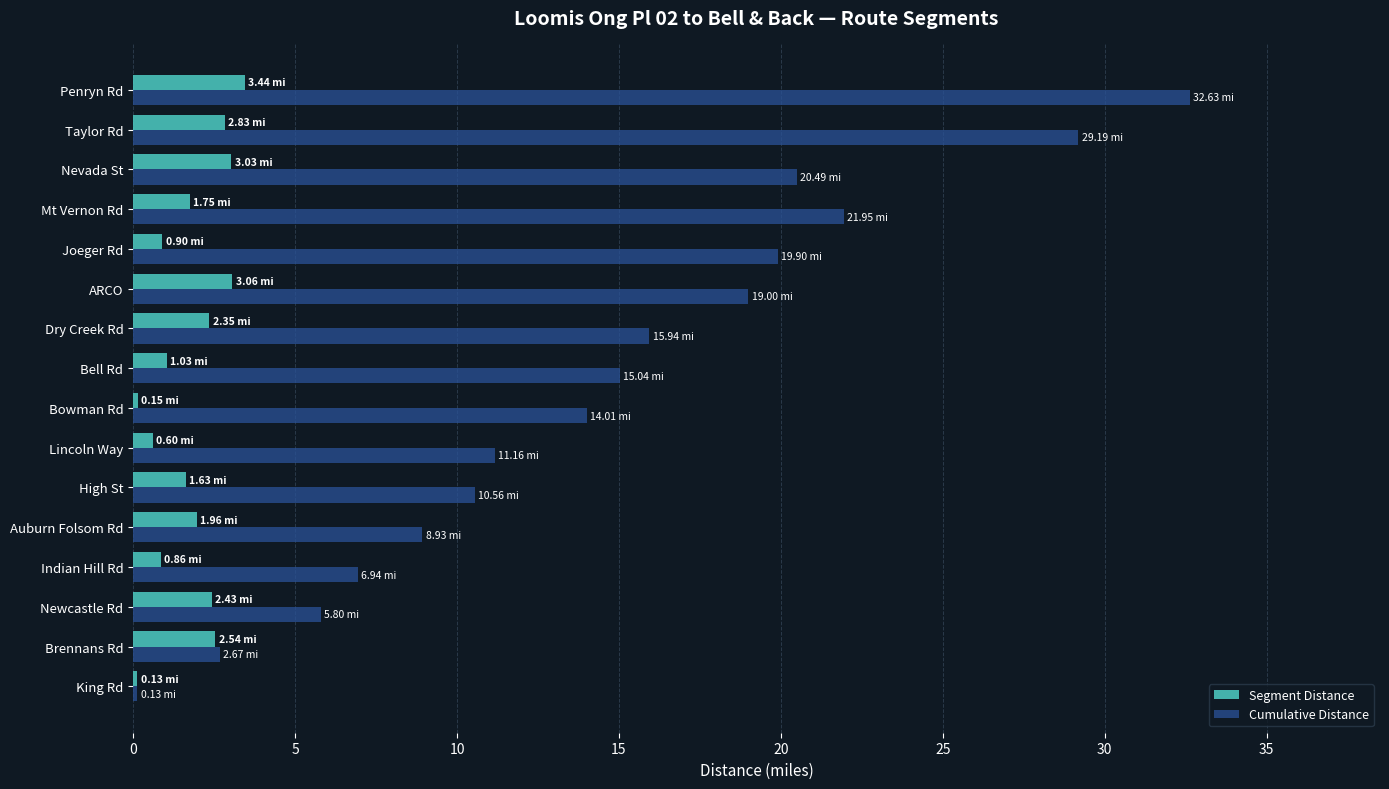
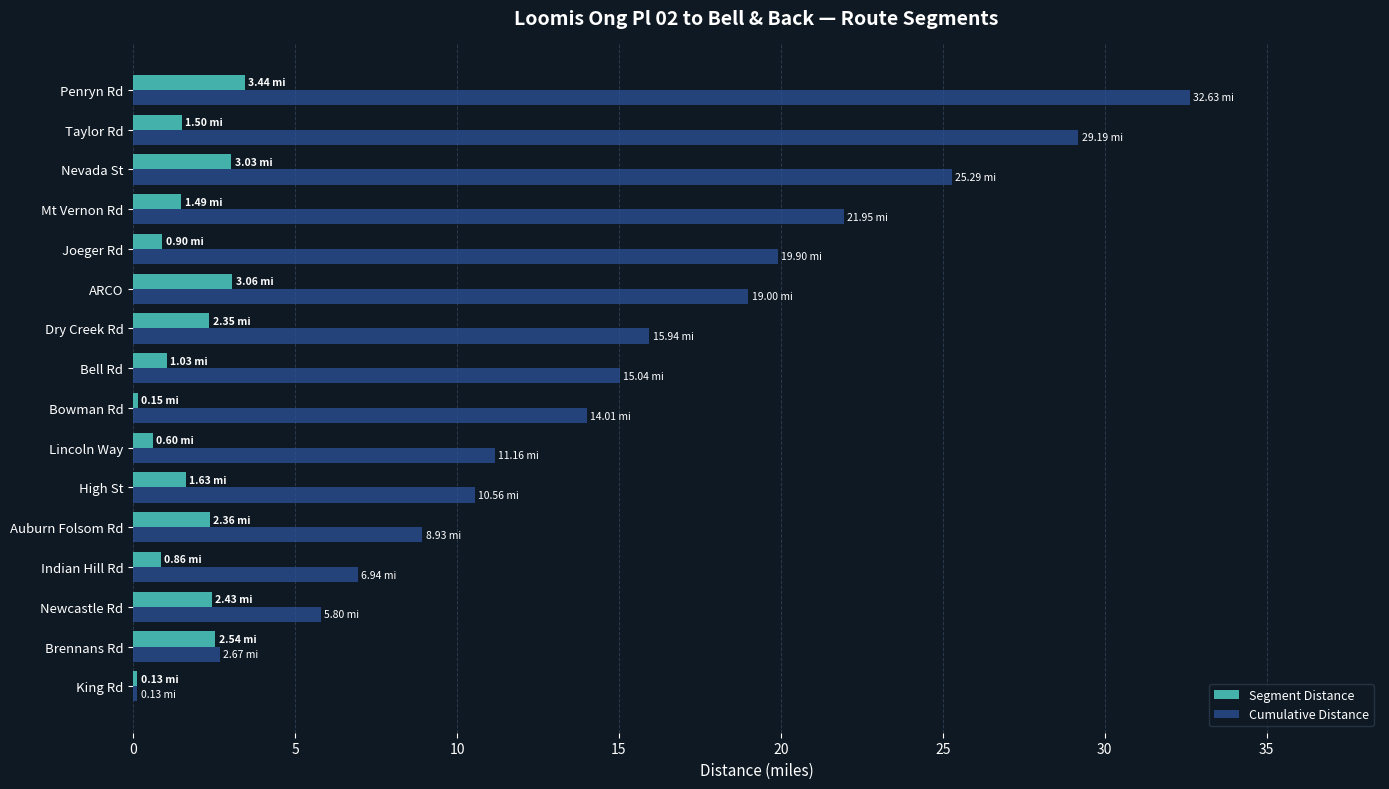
Segment Distance, Taylor Rd: 2.83 -> 1.50
Cumulative Distance, Nevada St: 20.49 -> 25.29
Segment Distance, Mt Vernon Rd: 1.75 -> 1.49
Segment Distance, Auburn Folsom Rd: 1.96 -> 2.36
